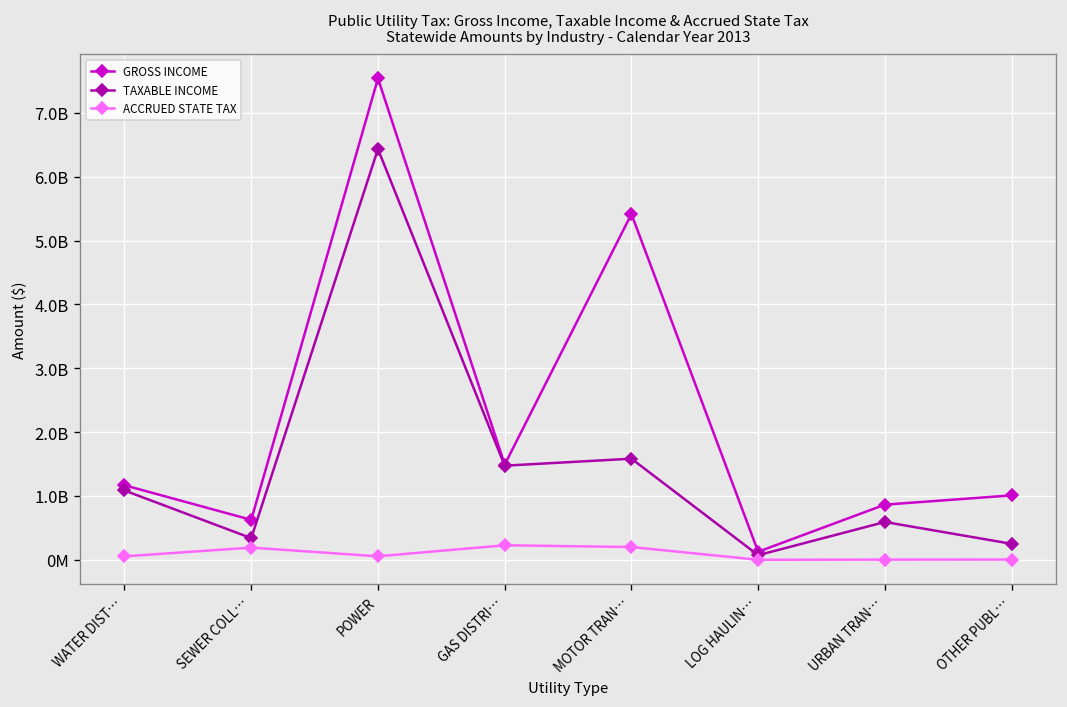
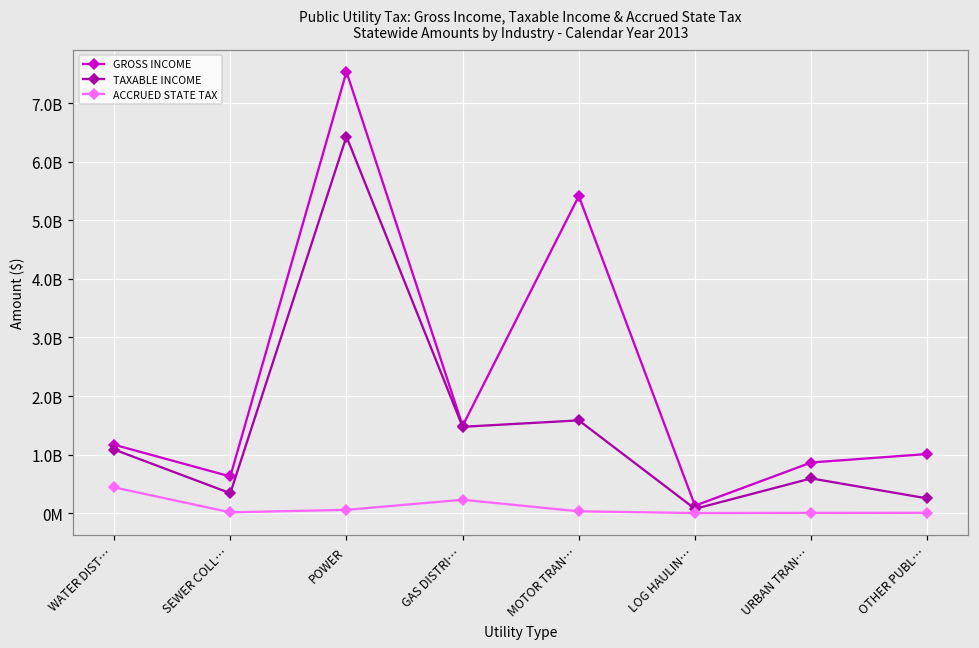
ACCRUED STATE TAX, WATER DIST…: 100000000 -> 400000000
ACCRUED STATE TAX, SEWER COLL…: 200000000 -> 0
ACCRUED STATE TAX, MOTOR TRAN…: 200000000 -> 0
